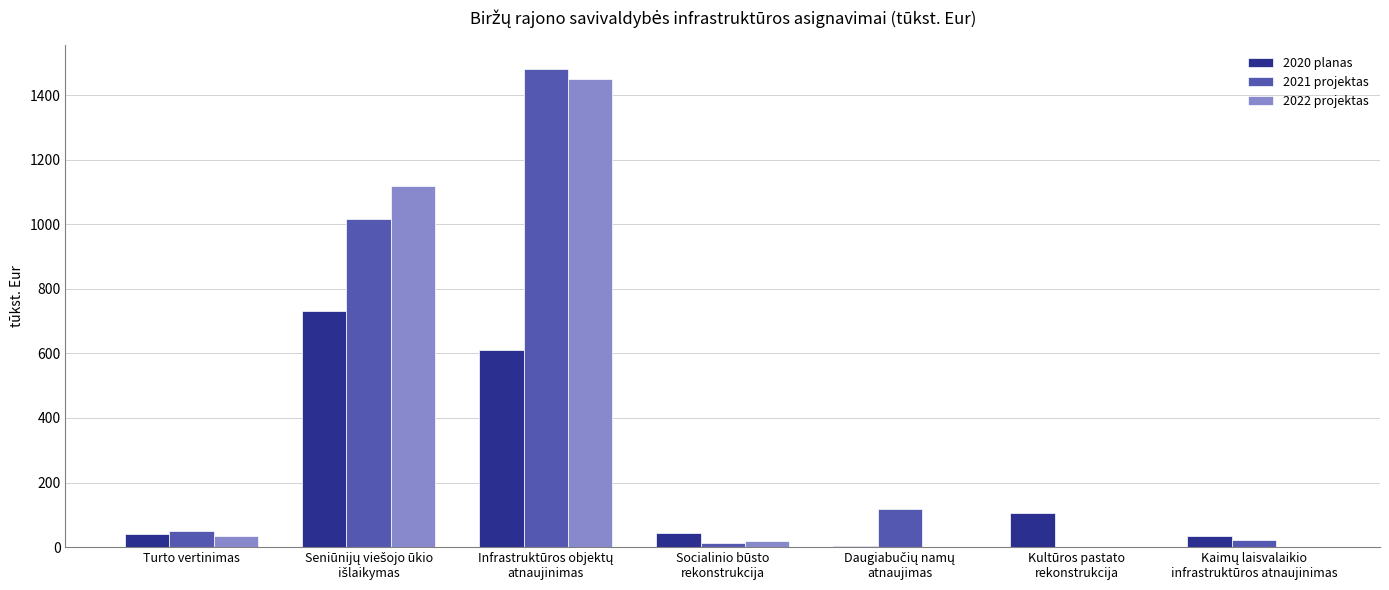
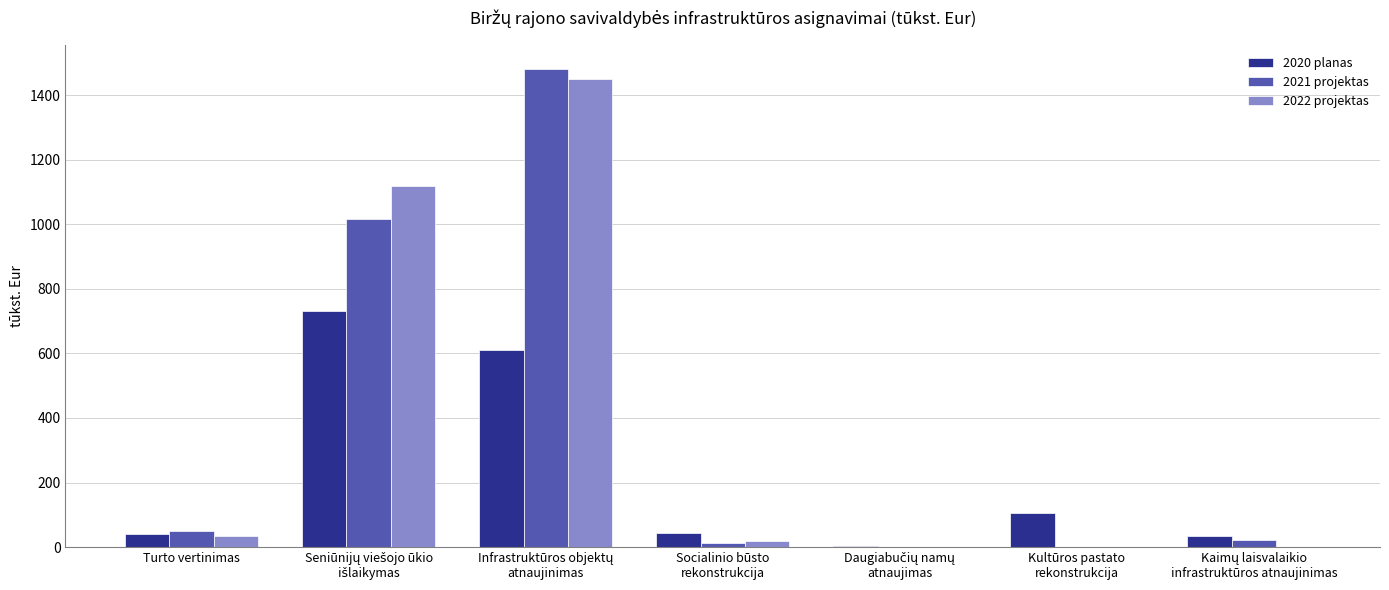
2021 projektas, Daugiabučių namų atnaujimas: 120 -> 0
